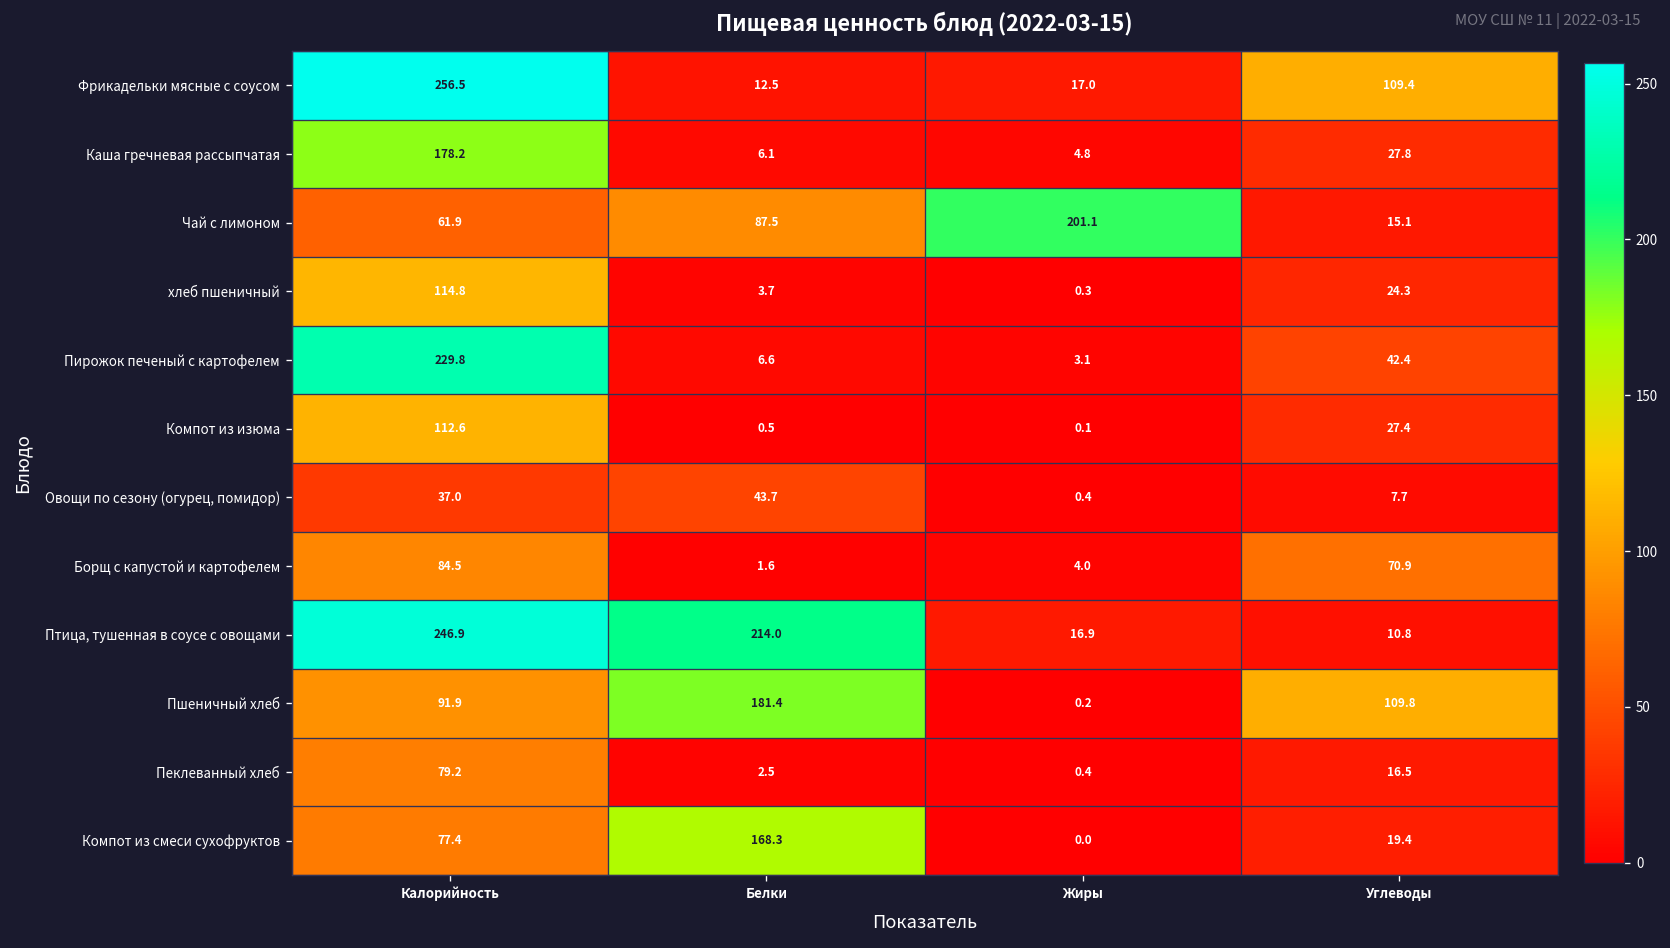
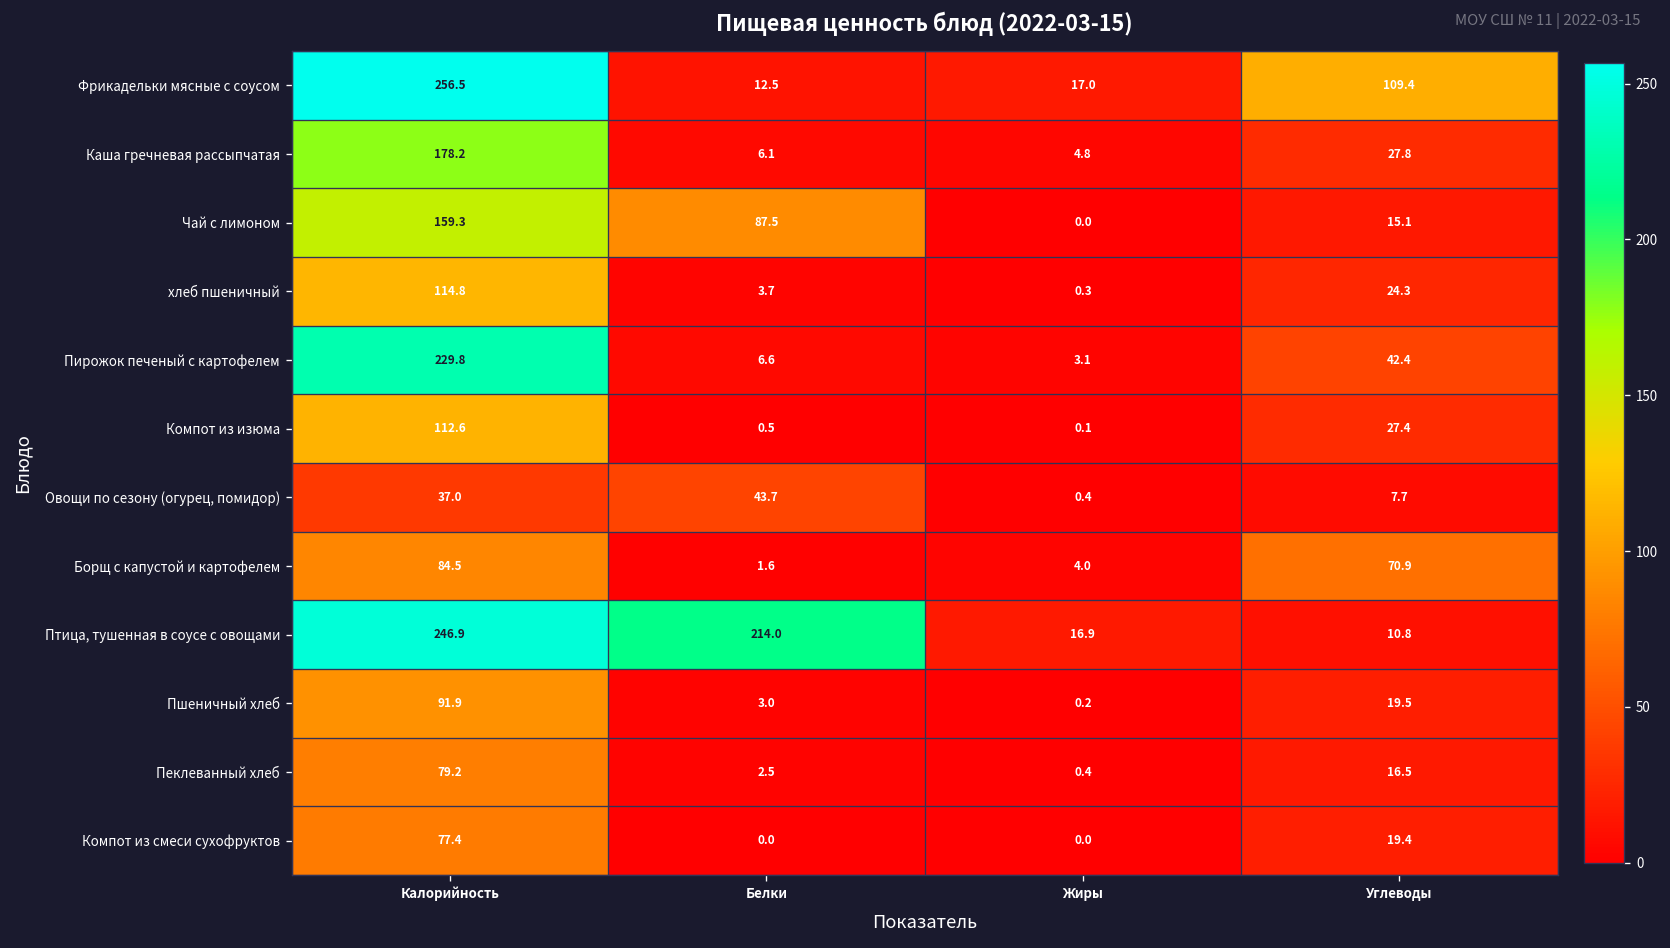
Чай с лимоном, Калорийность: 61.9 -> 159.3
Чай с лимоном, Жиры: 201.1 -> 0.0
Пшеничный хлеб, Белки: 181.4 -> 3.0
Пшеничный хлеб, Углеводы: 109.8 -> 19.5
Компот из смеси сухофруктов, Белки: 168.3 -> 0.0
